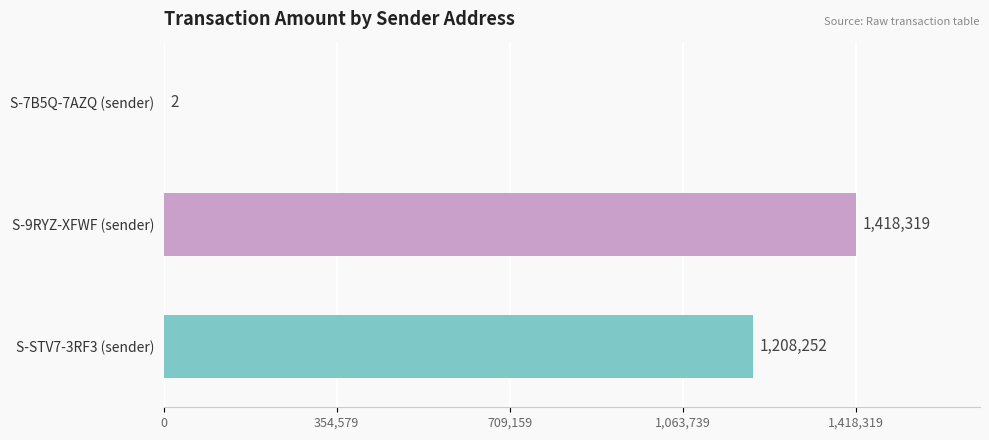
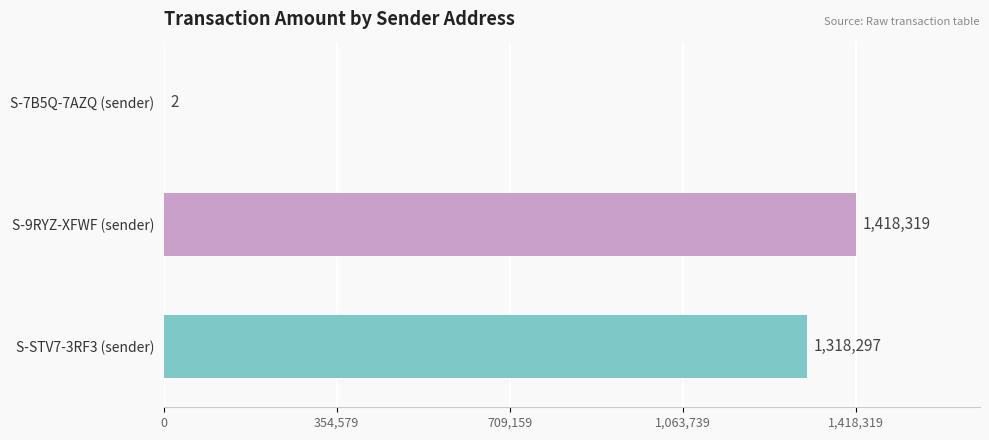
S-STV7-3RF3 (sender): 1,208,252 -> 1,318,297
